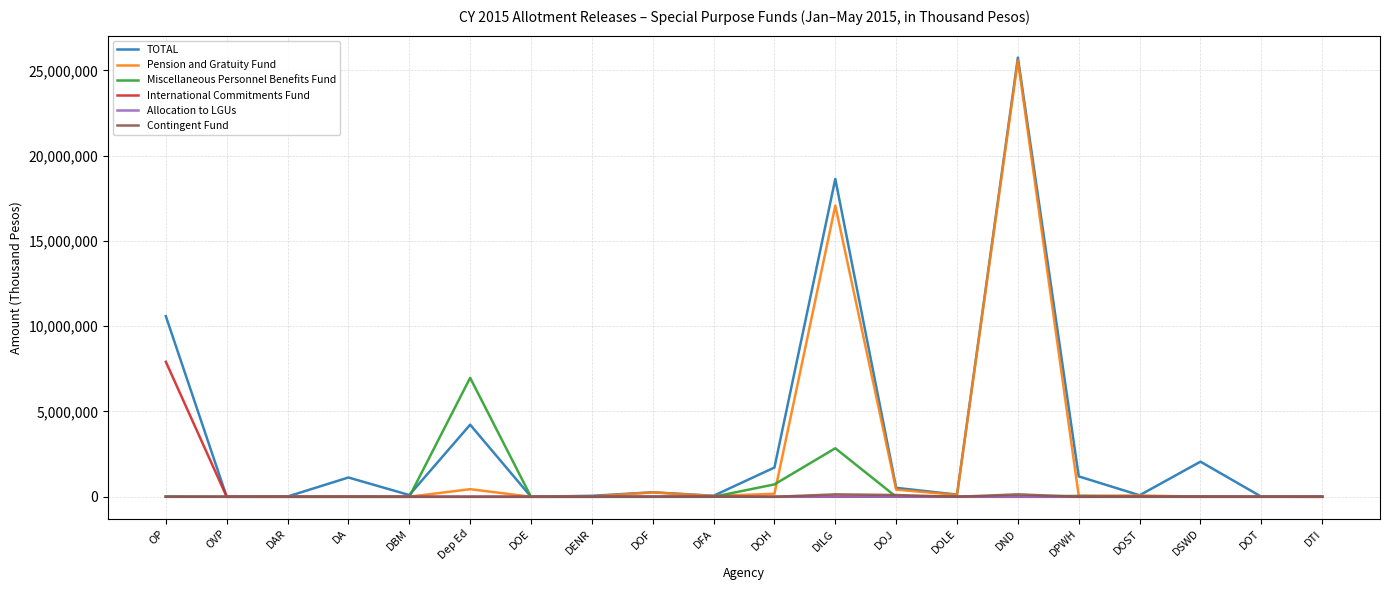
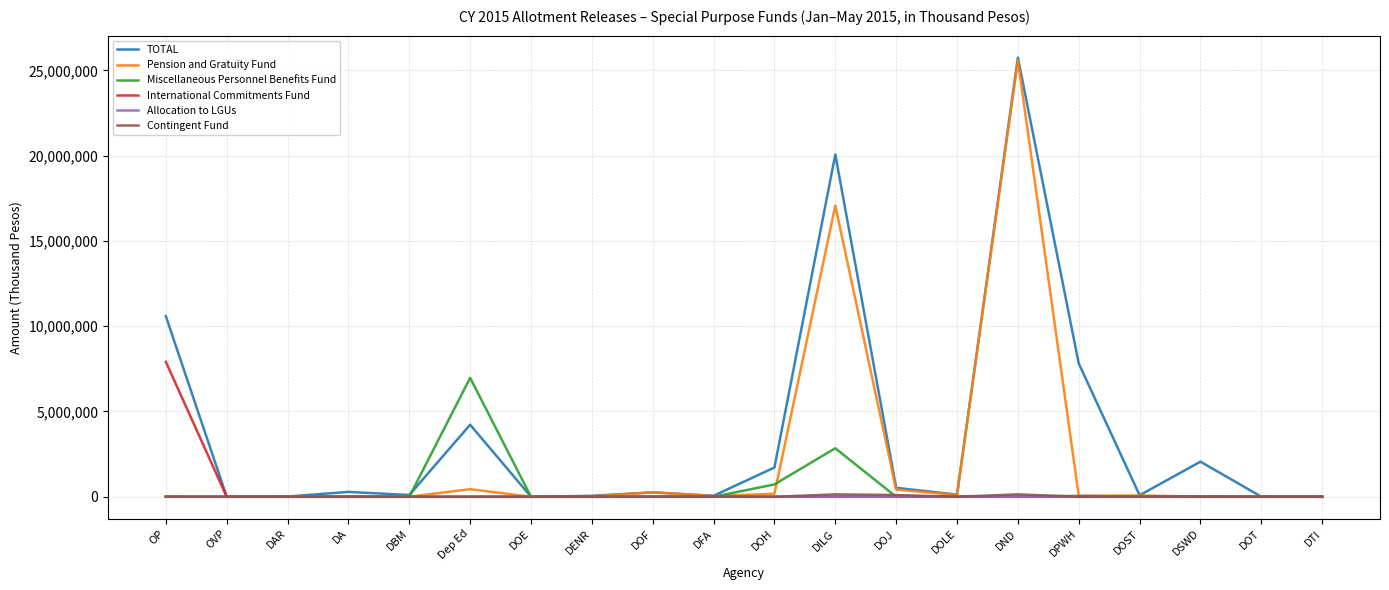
TOTAL, DA: 1,100,000 -> 300,000
TOTAL, DILG: 18,600,000 -> 20,100,000
TOTAL, DPWH: 1,200,000 -> 7,800,000
